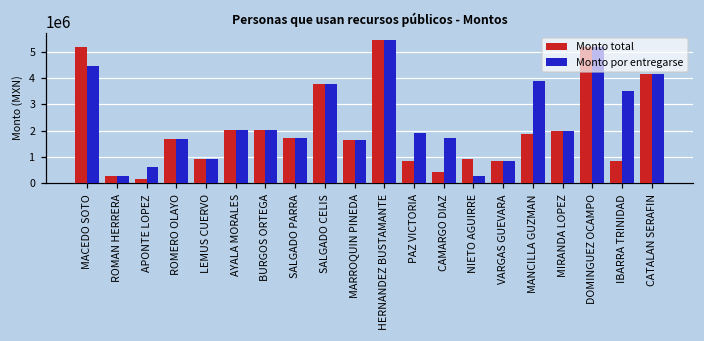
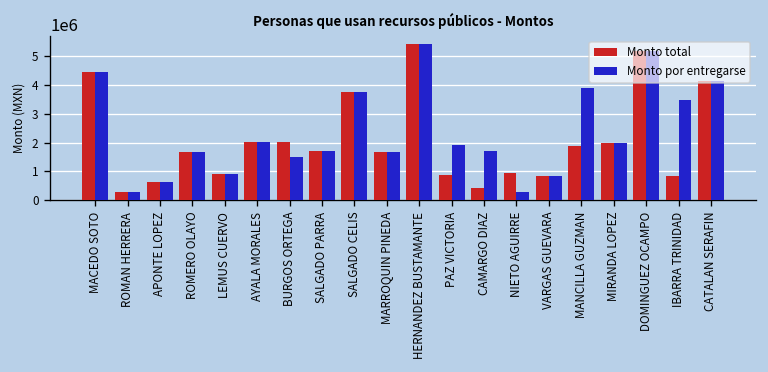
Monto total, MACEDO SOTO: 5200000 -> 4500000
Monto total, APONTE LOPEZ: 200000 -> 600000
Monto por entregarse, BURGOS ORTEGA: 2000000 -> 1500000
